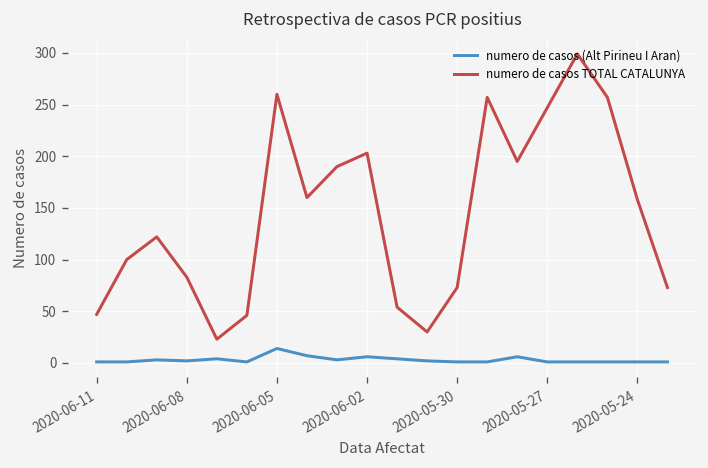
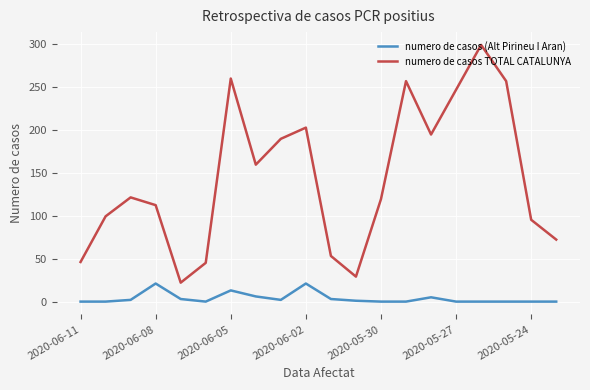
numero de casos (Alt Pirineu I Aran), 2020-06-08: 0 -> 20
numero de casos TOTAL CATALUNYA, 2020-06-08: 80 -> 110
numero de casos (Alt Pirineu I Aran), 2020-06-02: 10 -> 20
numero de casos TOTAL CATALUNYA, 2020-05-30: 70 -> 120
numero de casos TOTAL CATALUNYA, 2020-05-24: 160 -> 100
